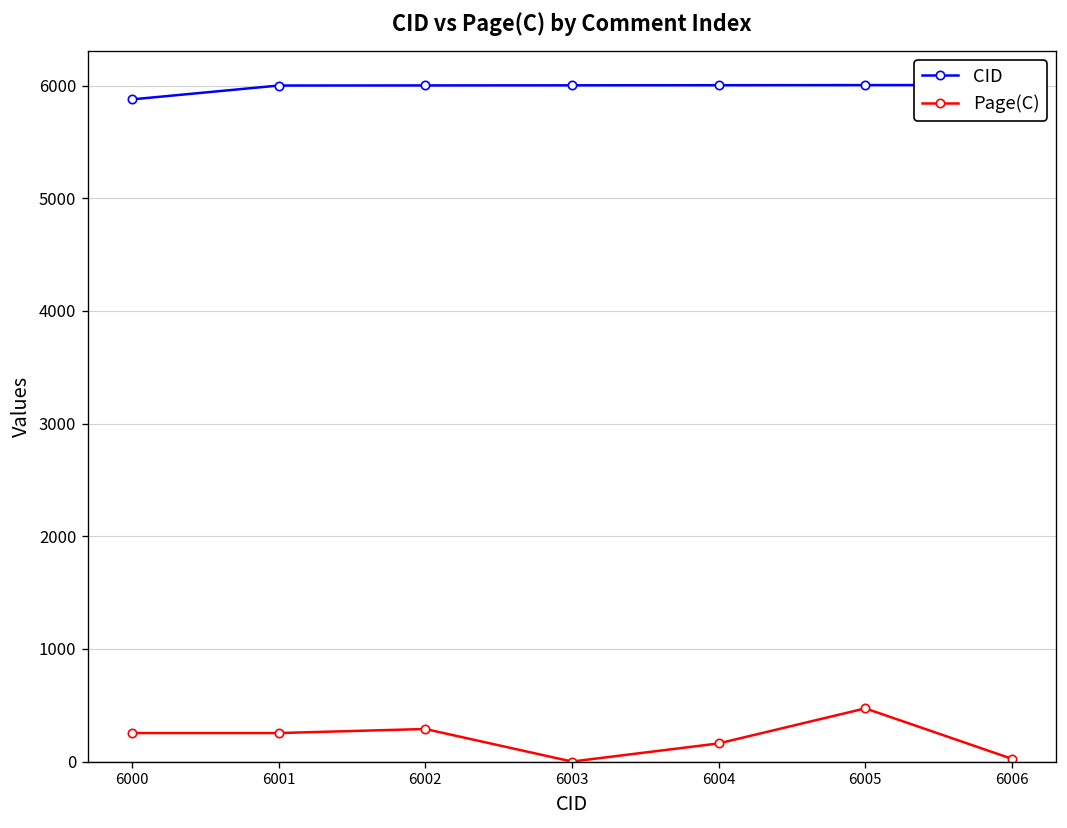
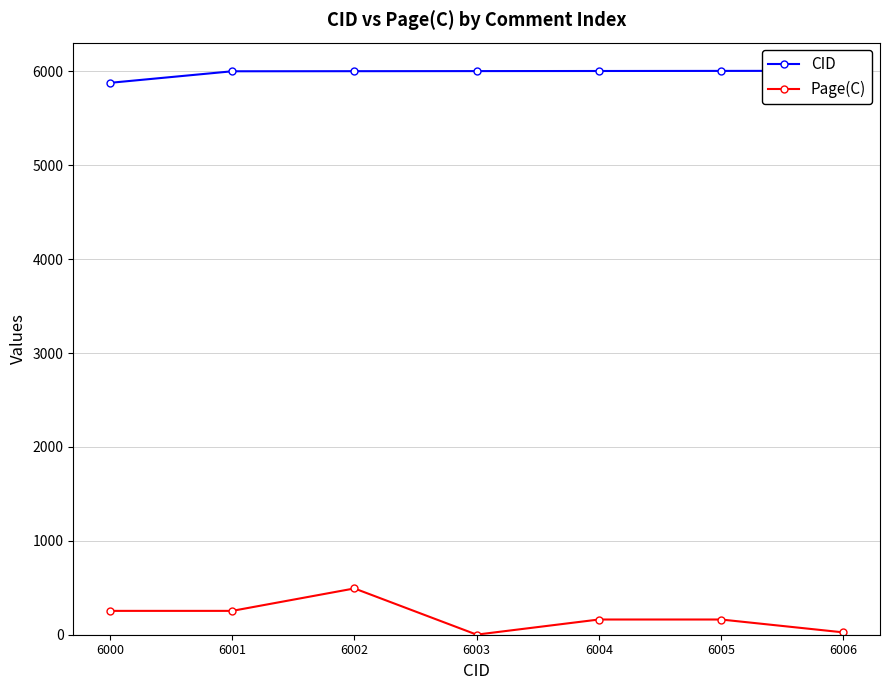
Page(C), 6002: 300 -> 500
Page(C), 6005: 500 -> 200
